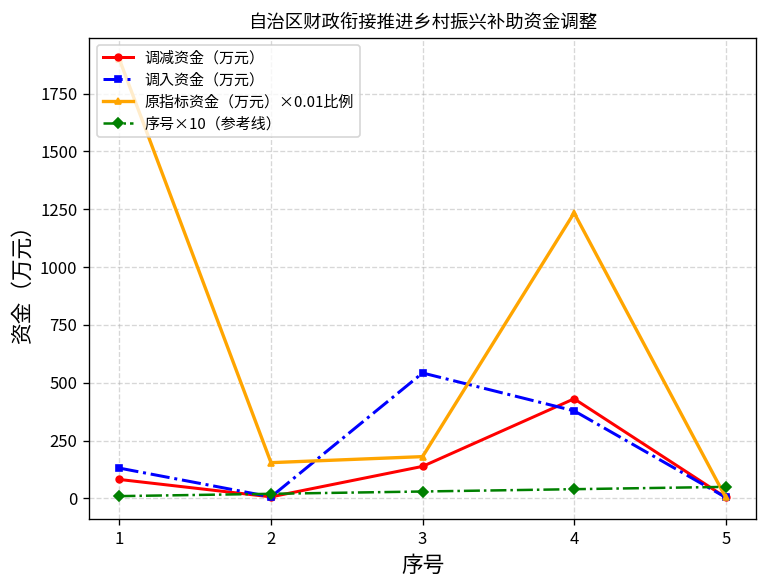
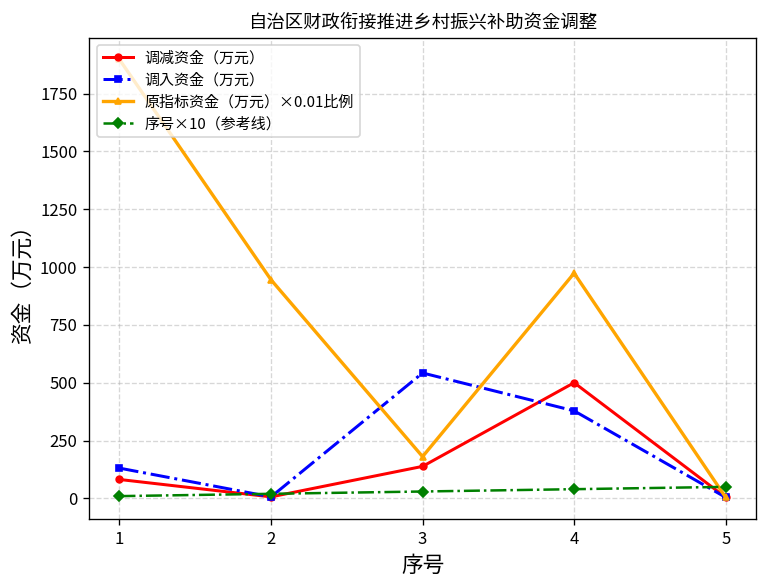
原指标资金（万元）×0.01比例, 2: 150 -> 950
调减资金（万元）, 4: 430 -> 500
原指标资金（万元）×0.01比例, 4: 1230 -> 970
